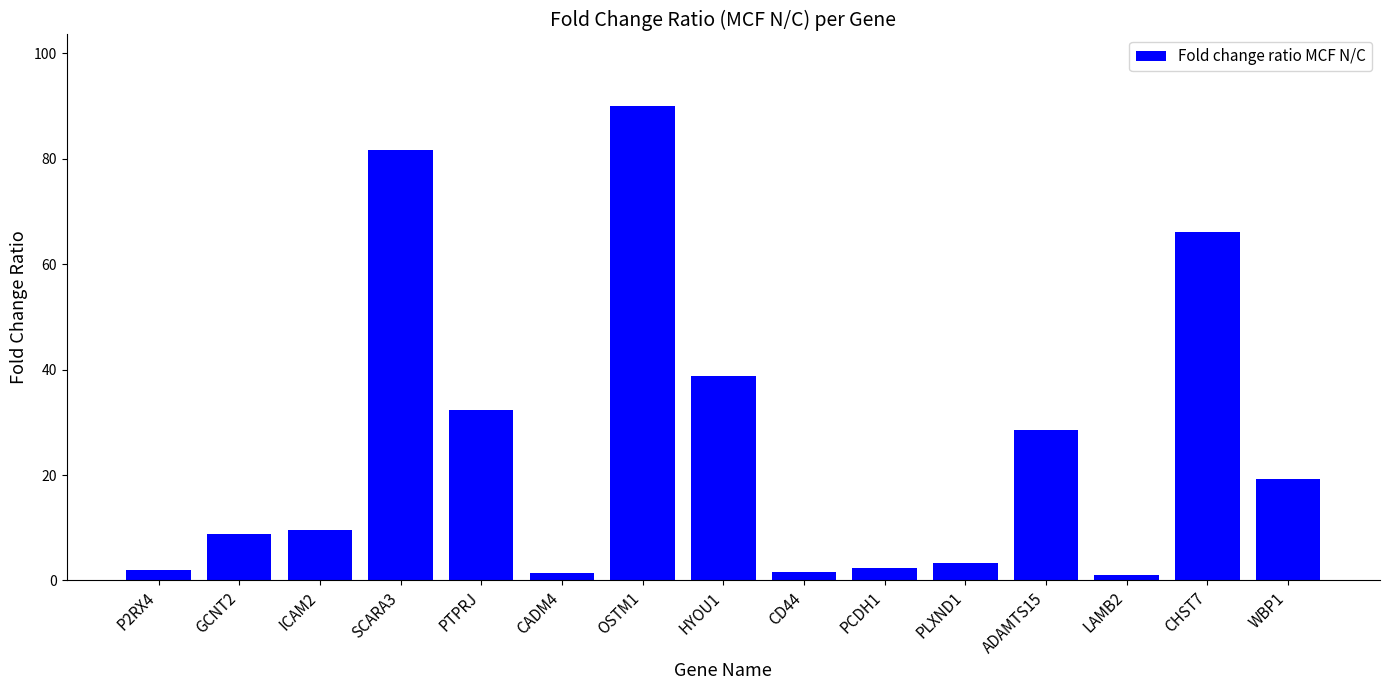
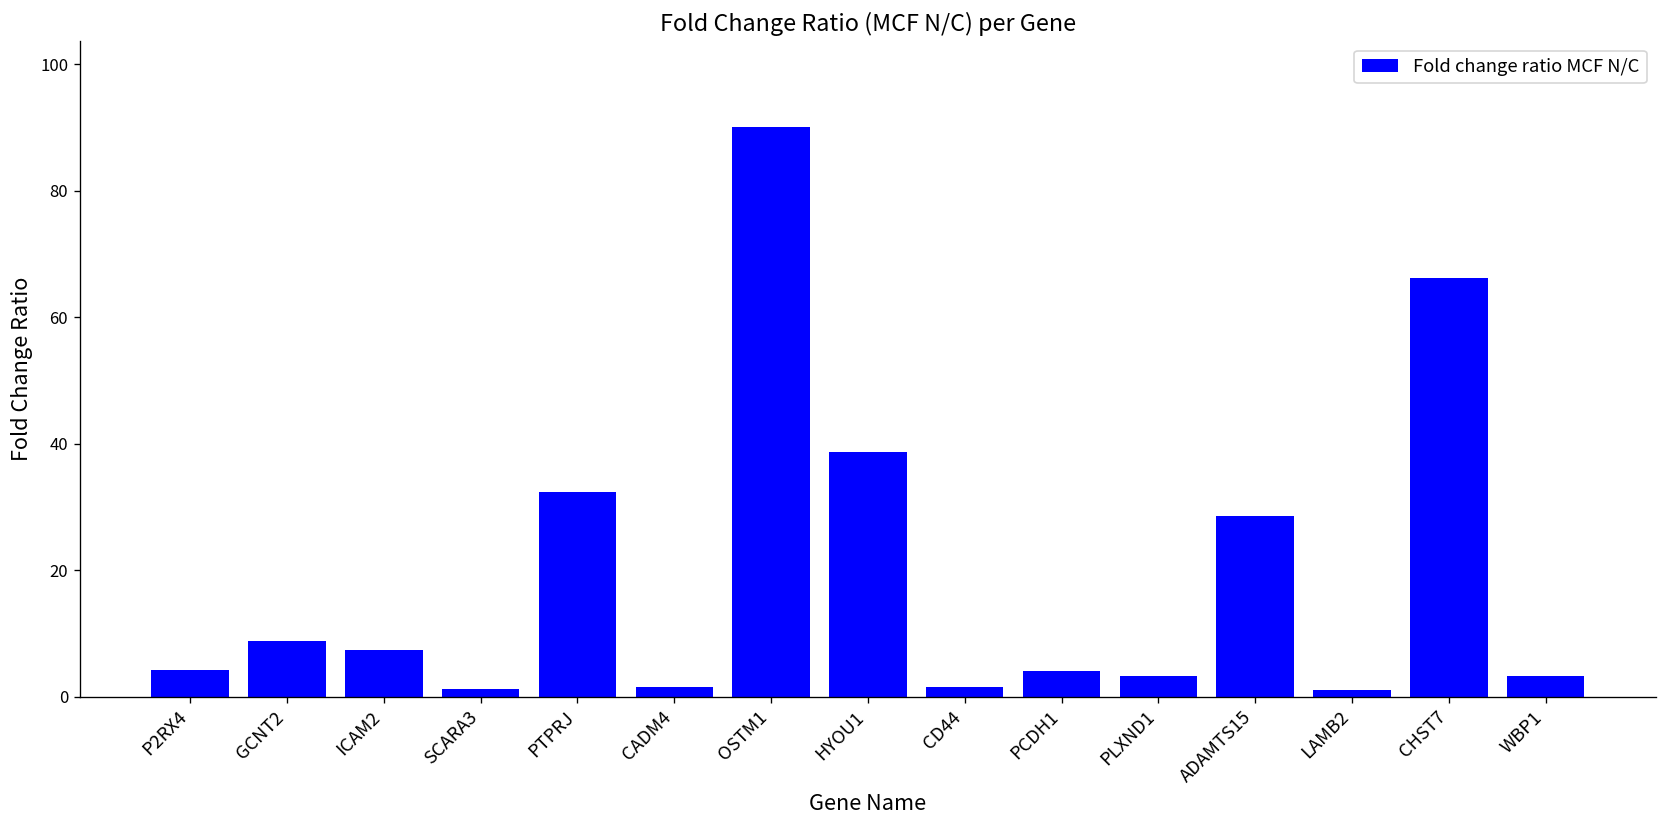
P2RX4: 2 -> 4
ICAM2: 10 -> 7
SCARA3: 82 -> 1
PCDH1: 2 -> 4
WBP1: 19 -> 3
